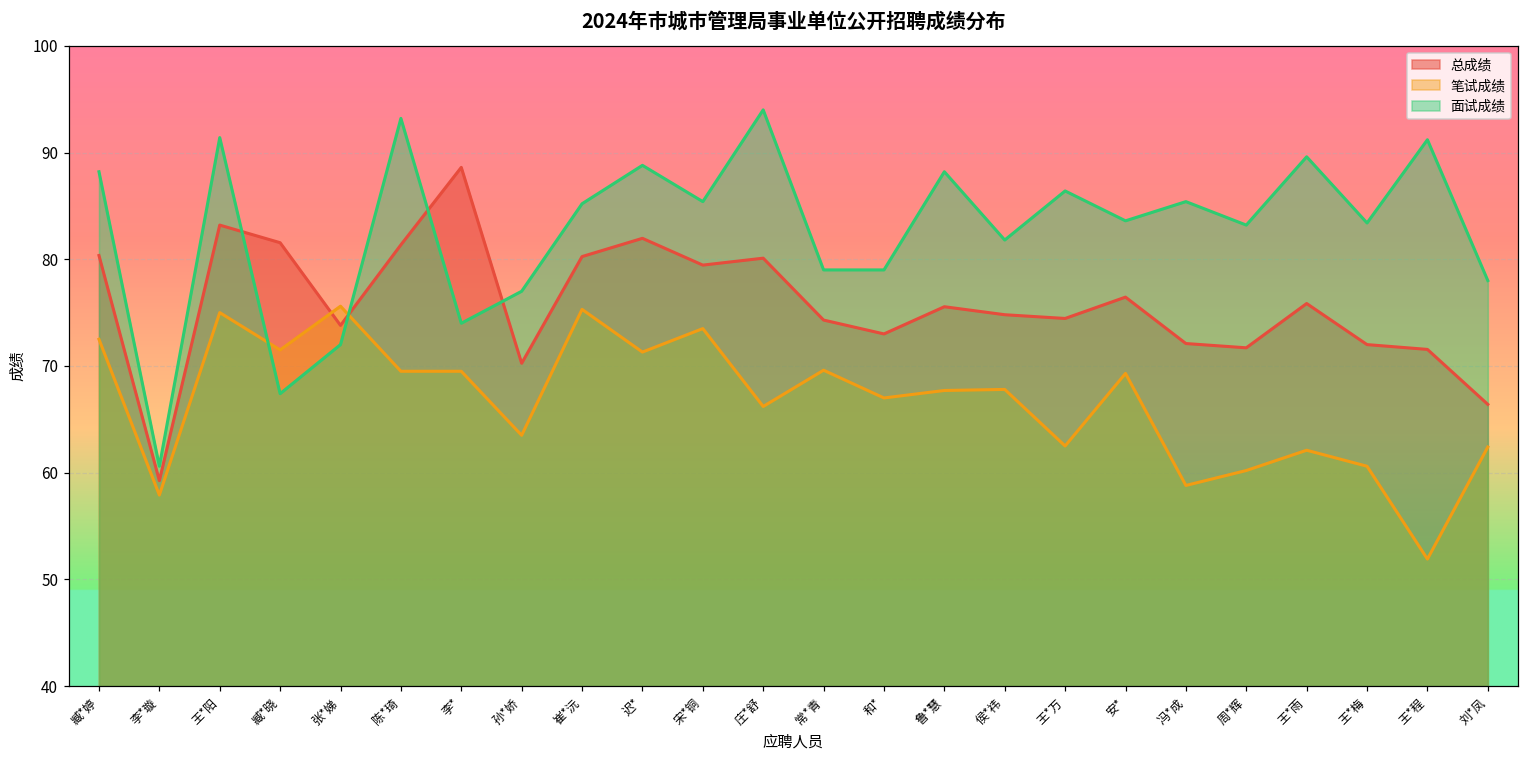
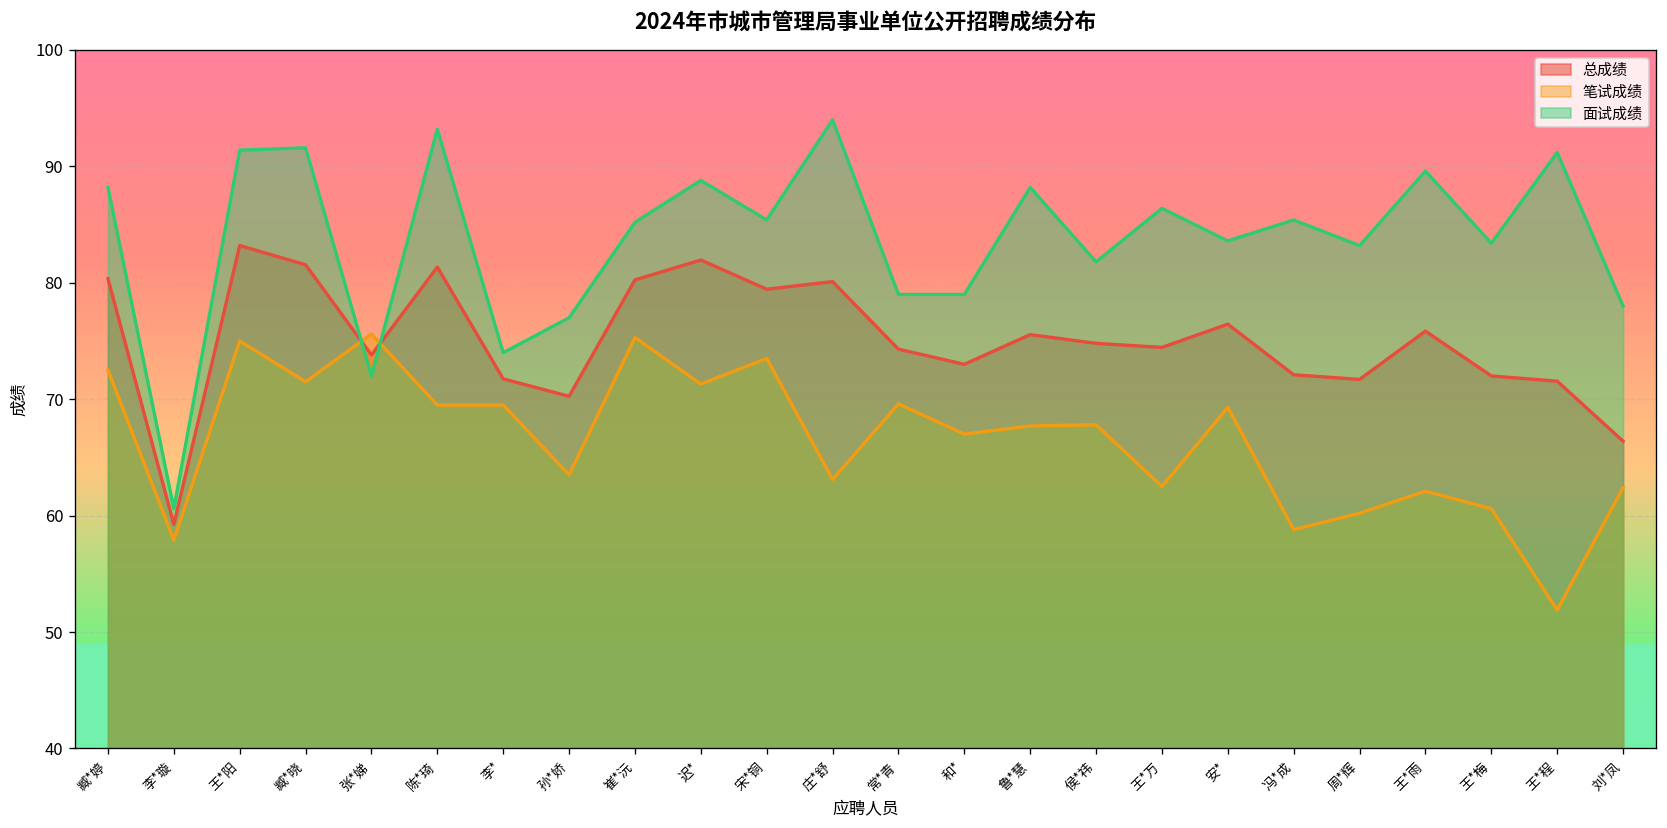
面试成绩, 臧*晓: 67 -> 92
总成绩, 李*: 89 -> 72
笔试成绩, 庄*舒: 66 -> 63
